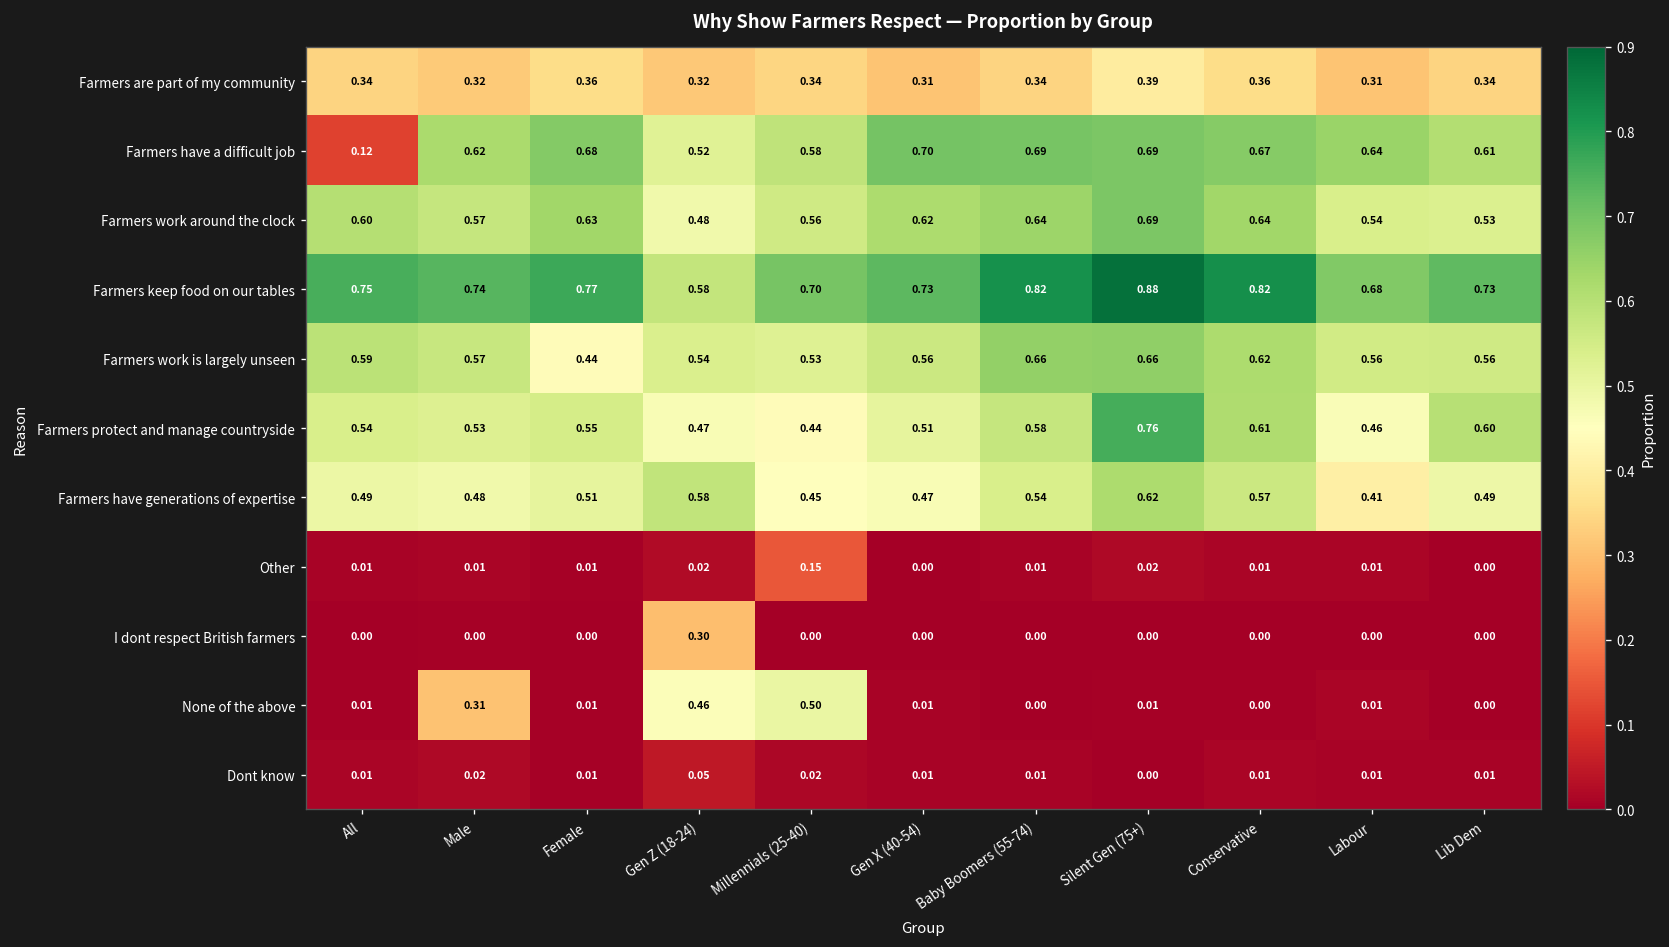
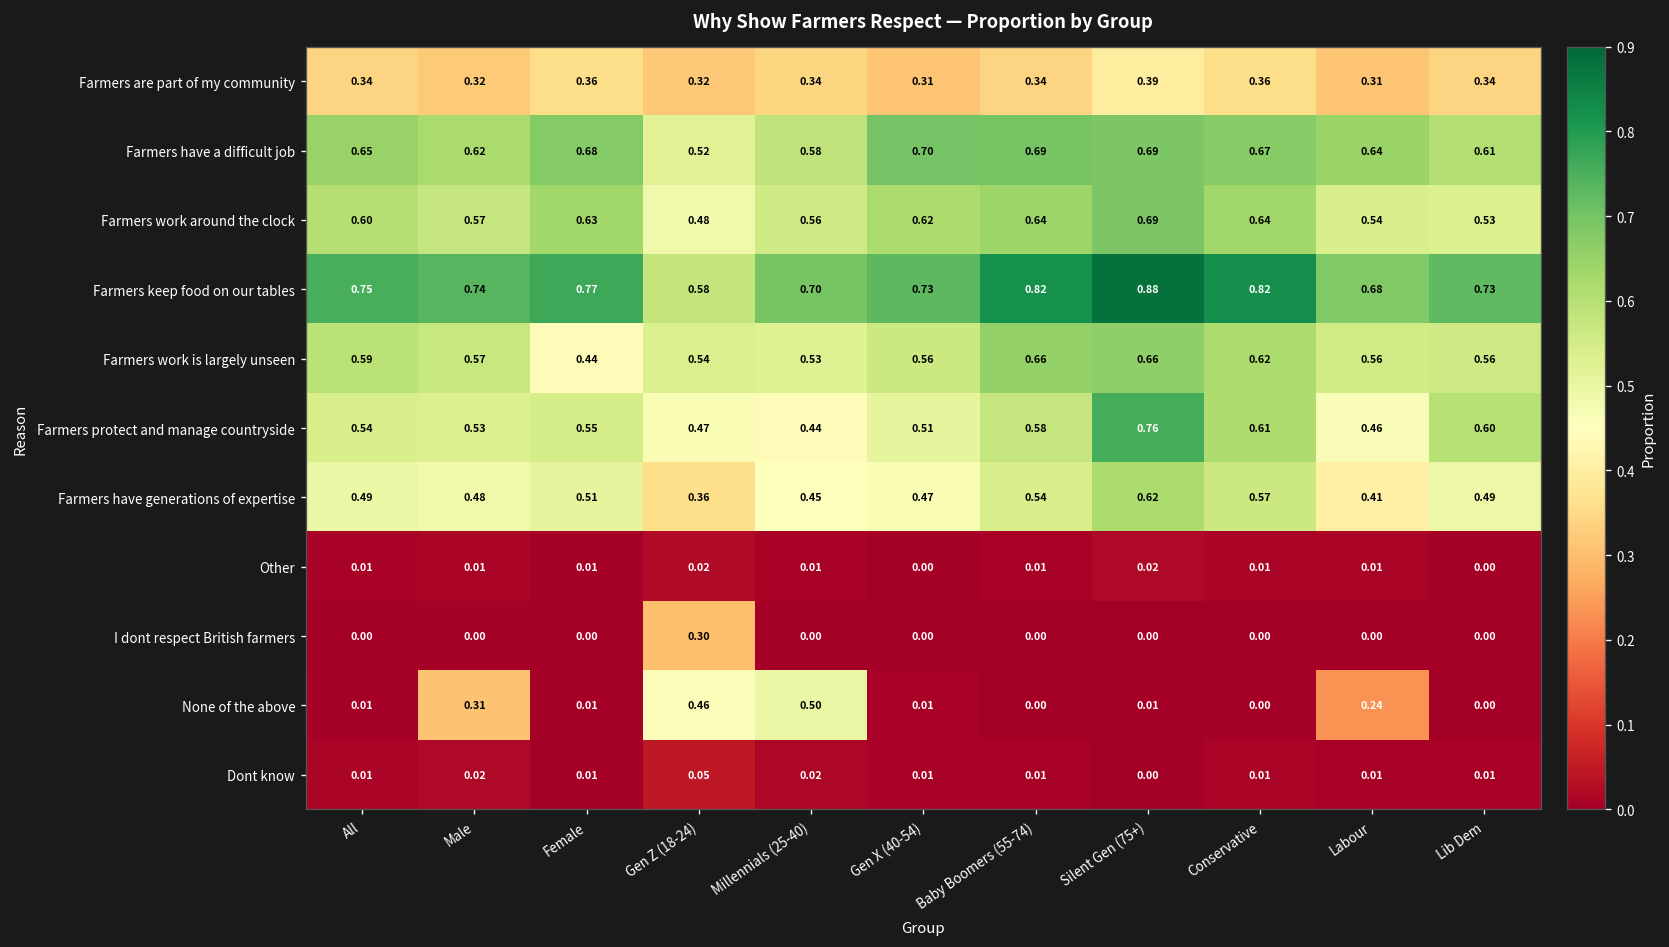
Farmers have a difficult job, All: 0.12 -> 0.65
Farmers have generations of expertise, Gen Z (18-24): 0.58 -> 0.36
Other, Millennials (25-40): 0.15 -> 0.01
None of the above, Labour: 0.01 -> 0.24
